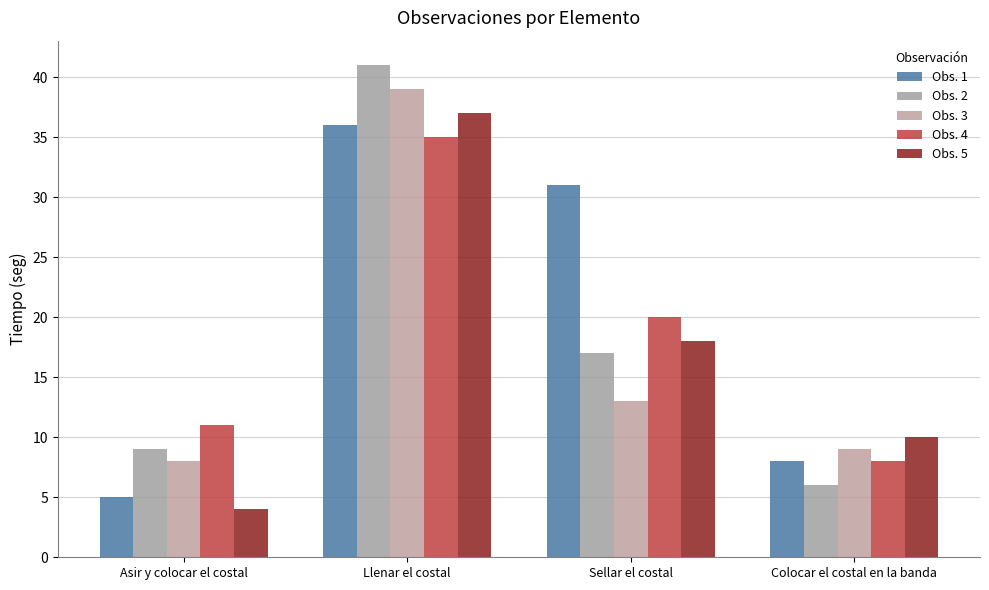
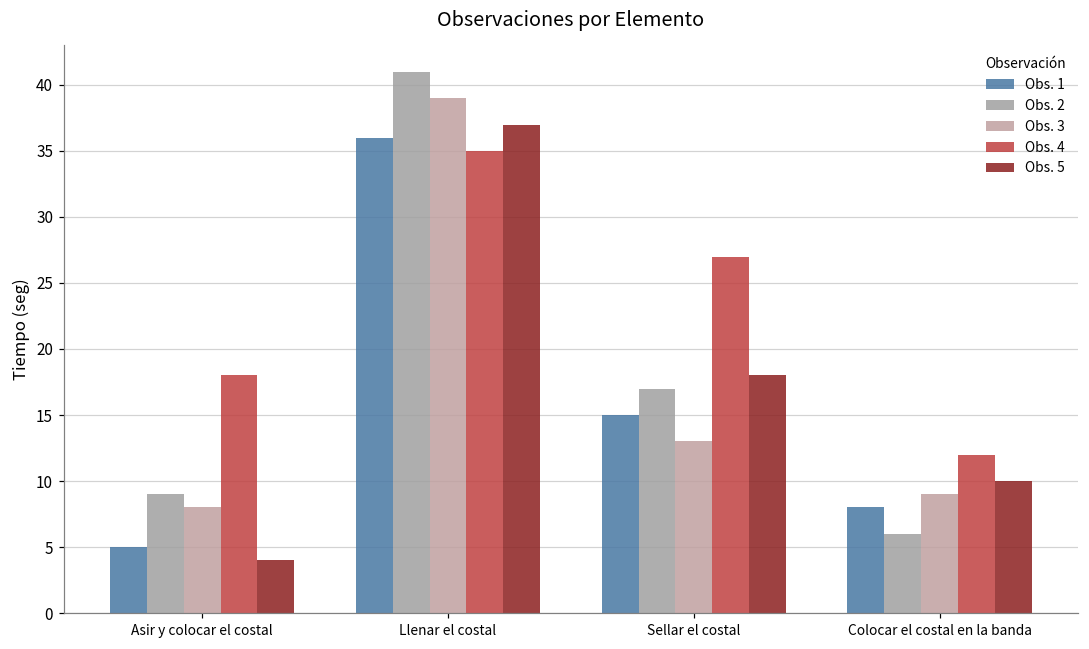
Obs. 4, Asir y colocar el costal: 11 -> 18
Obs. 1, Sellar el costal: 31 -> 15
Obs. 4, Sellar el costal: 20 -> 27
Obs. 4, Colocar el costal en la banda: 8 -> 12
